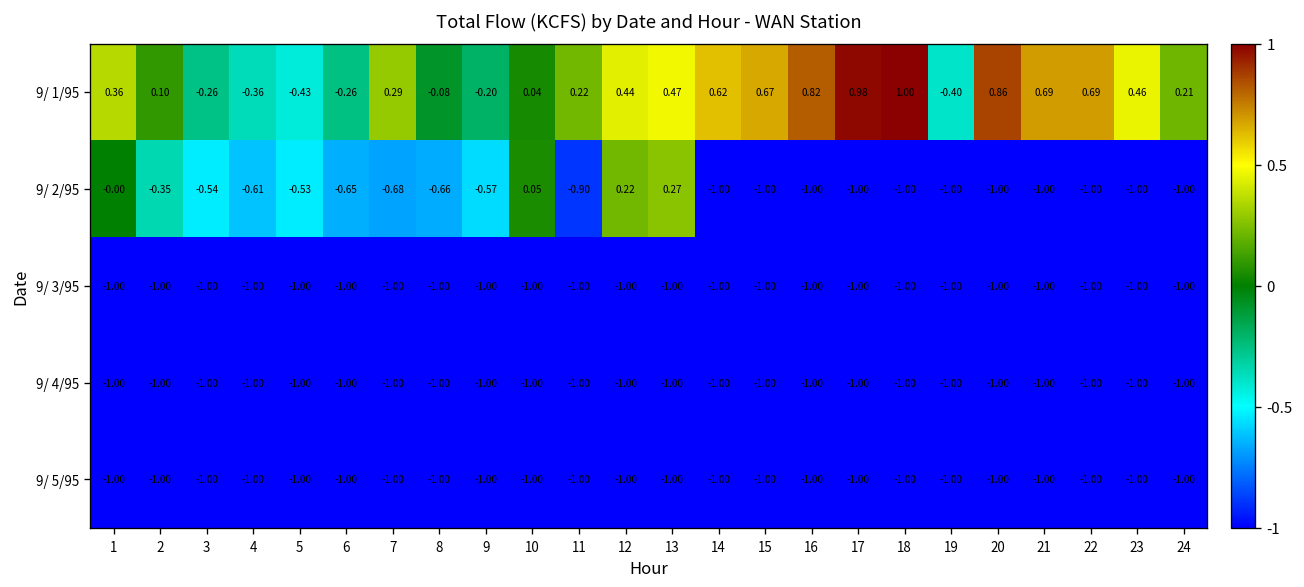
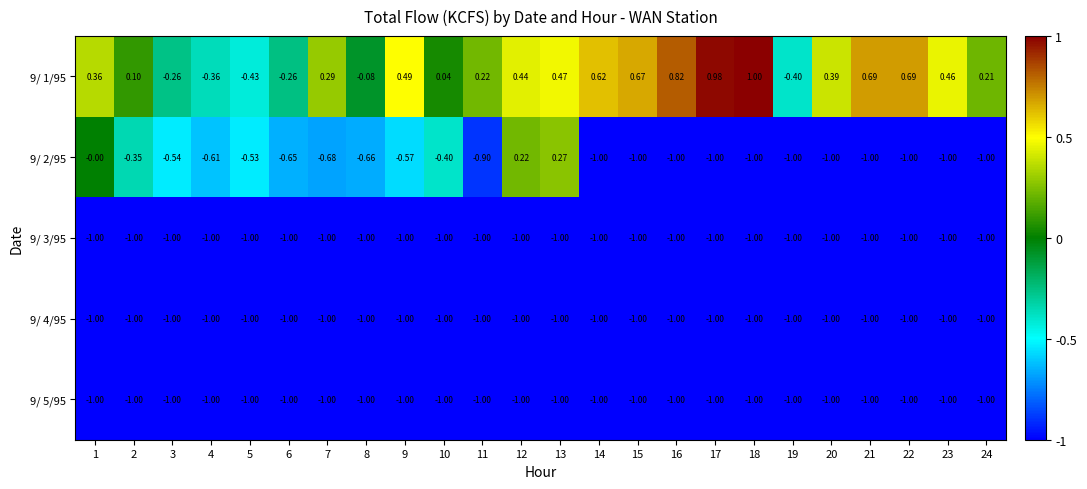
9/ 1/95, 9: -0.20 -> 0.49
9/ 1/95, 20: 0.86 -> 0.39
9/ 2/95, 10: 0.05 -> -0.40
